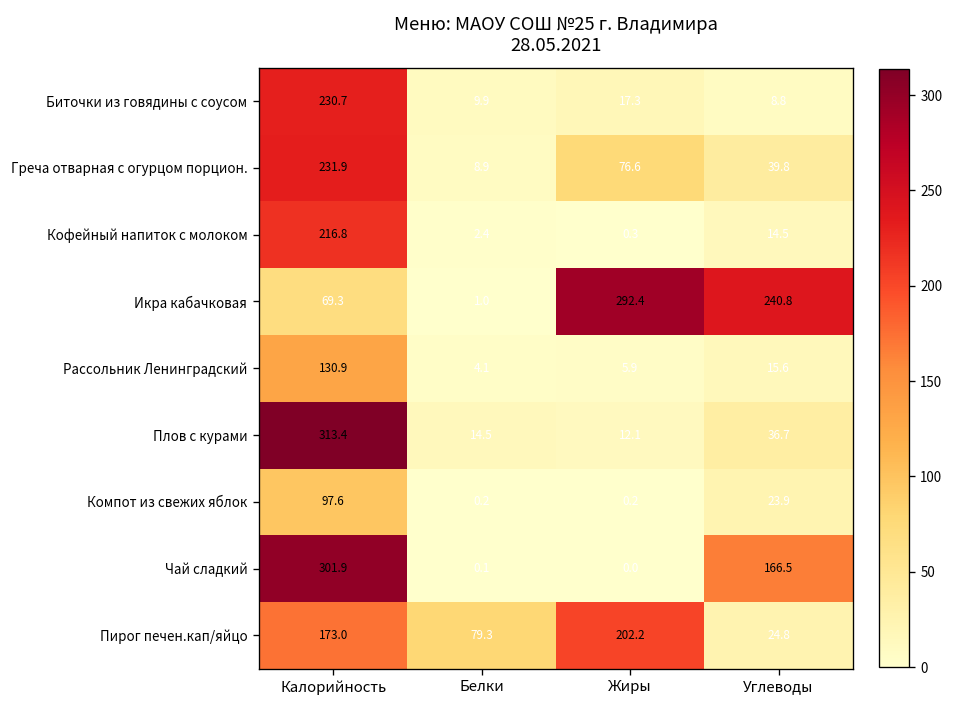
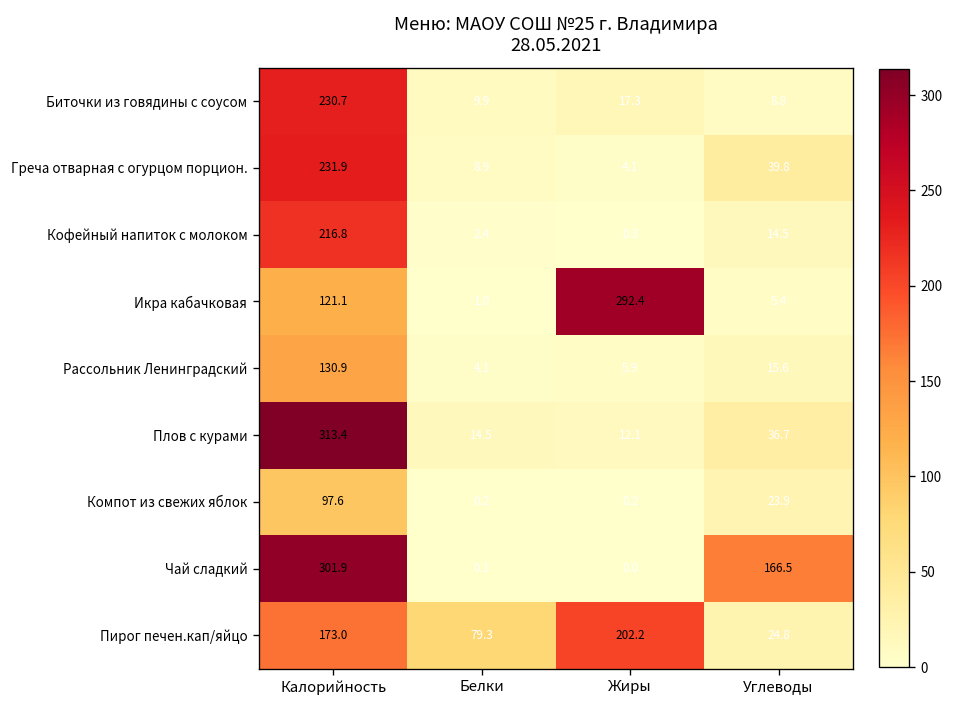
Греча отварная с огурцом порцион., Жиры: 76.6 -> 4.1
Икра кабачковая, Калорийность: 69.3 -> 121.1
Икра кабачковая, Углеводы: 240.8 -> 5.4
